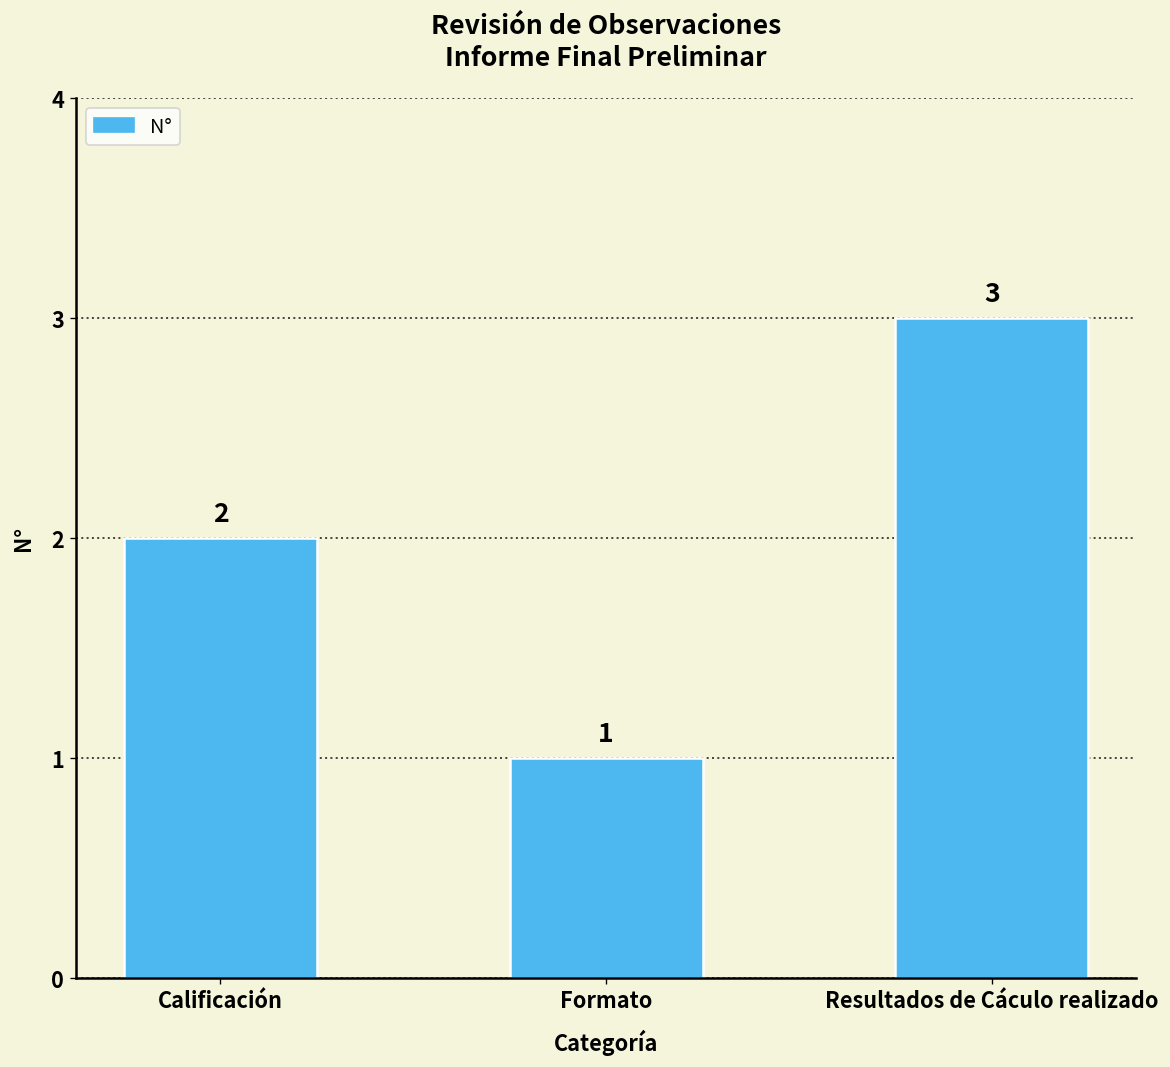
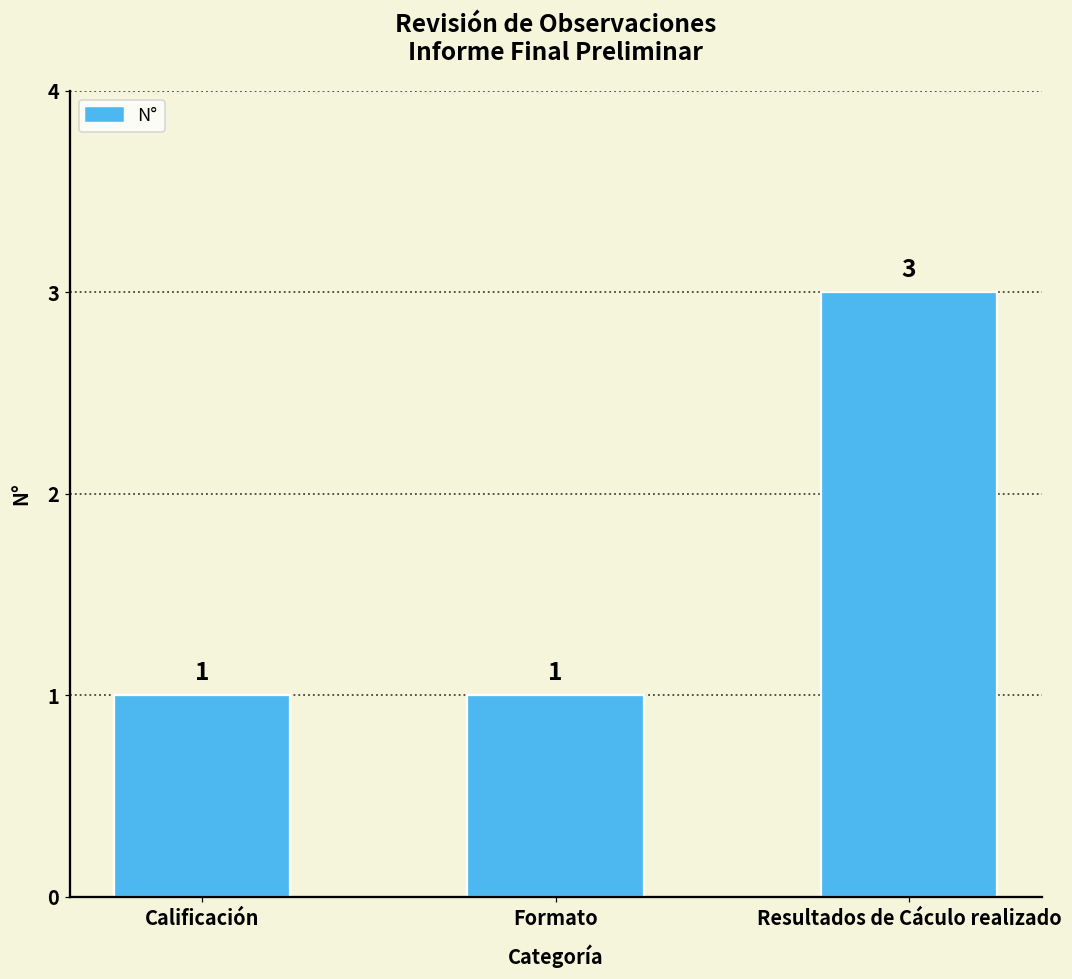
Calificación: 2 -> 1
